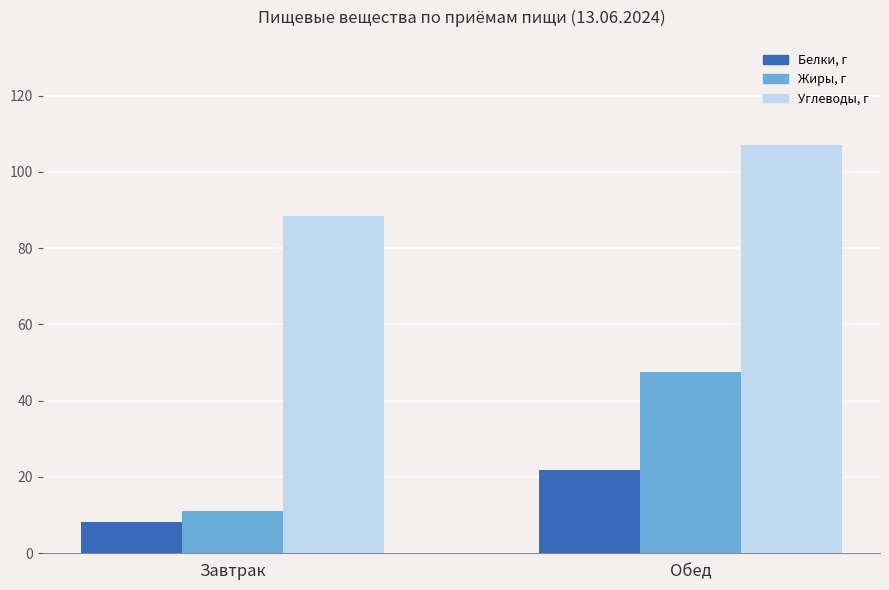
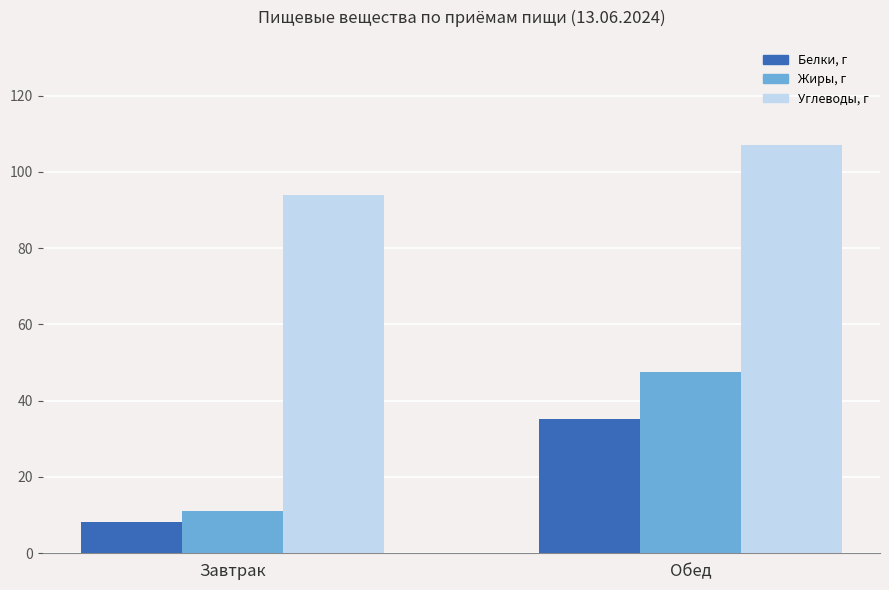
Углеводы, г, Завтрак: 89 -> 94
Белки, г, Обед: 22 -> 35
